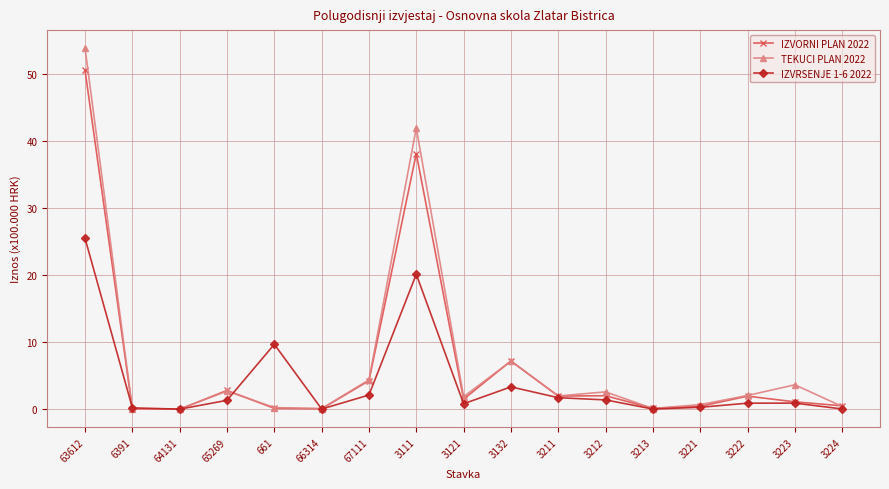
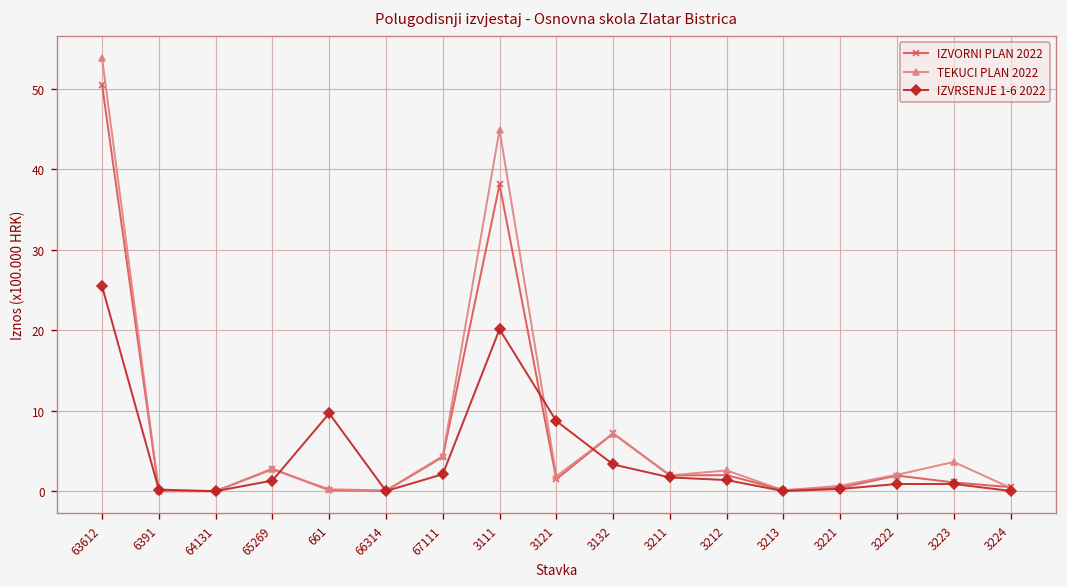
TEKUCI PLAN 2022, 3111: 42 -> 45
IZVRSENJE 1-6 2022, 3121: 1 -> 9
